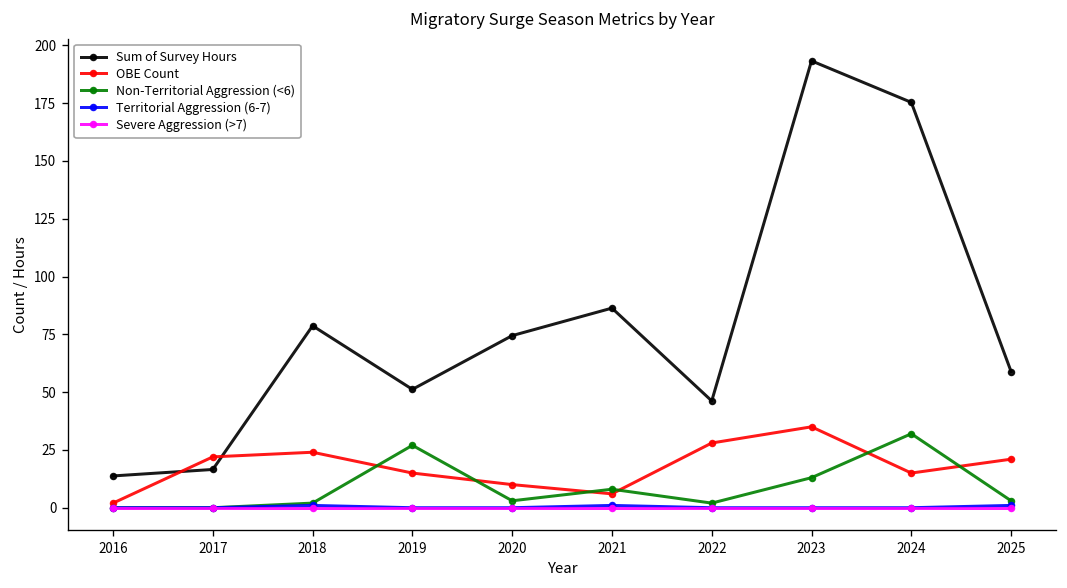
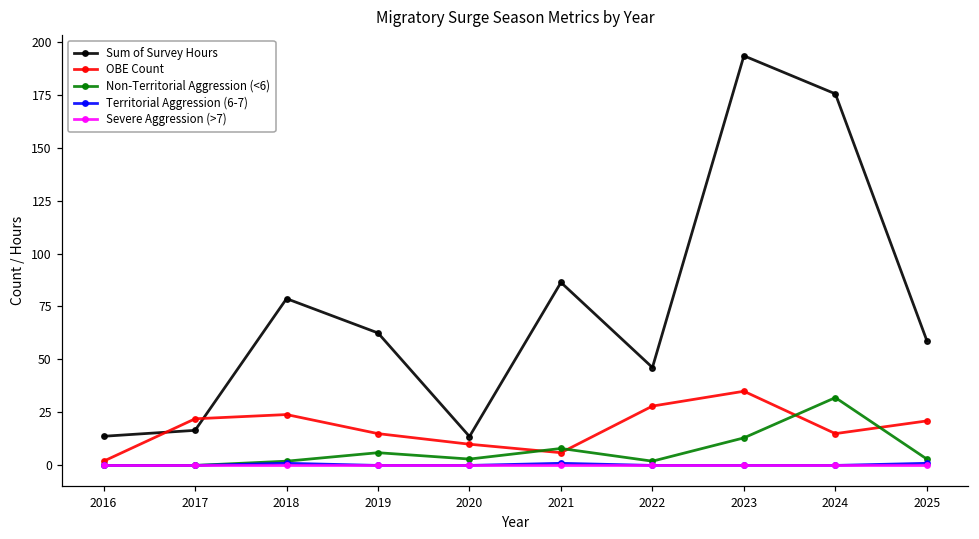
Sum of Survey Hours, 2019: 51 -> 63
Non-Territorial Aggression (<6), 2019: 27 -> 6
Sum of Survey Hours, 2020: 74 -> 14
